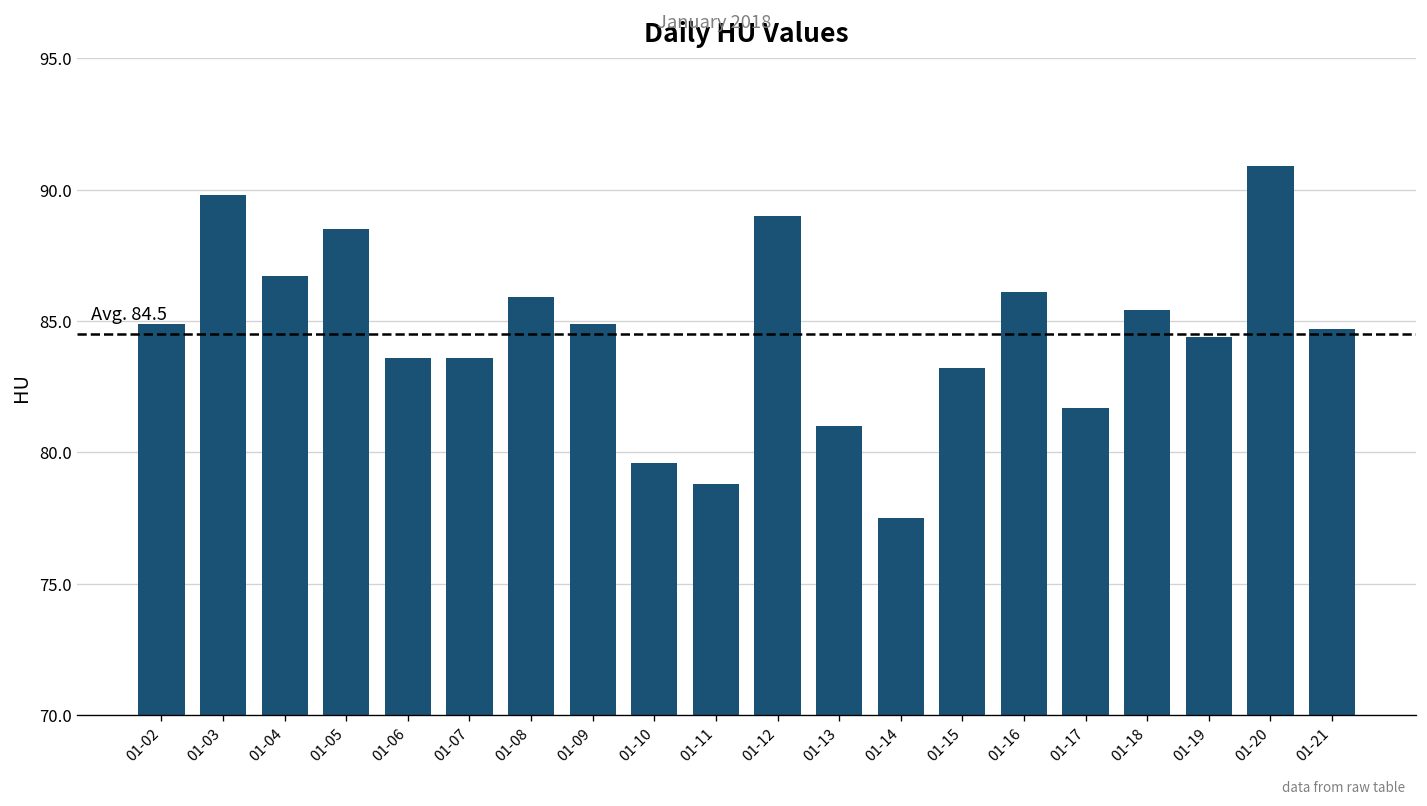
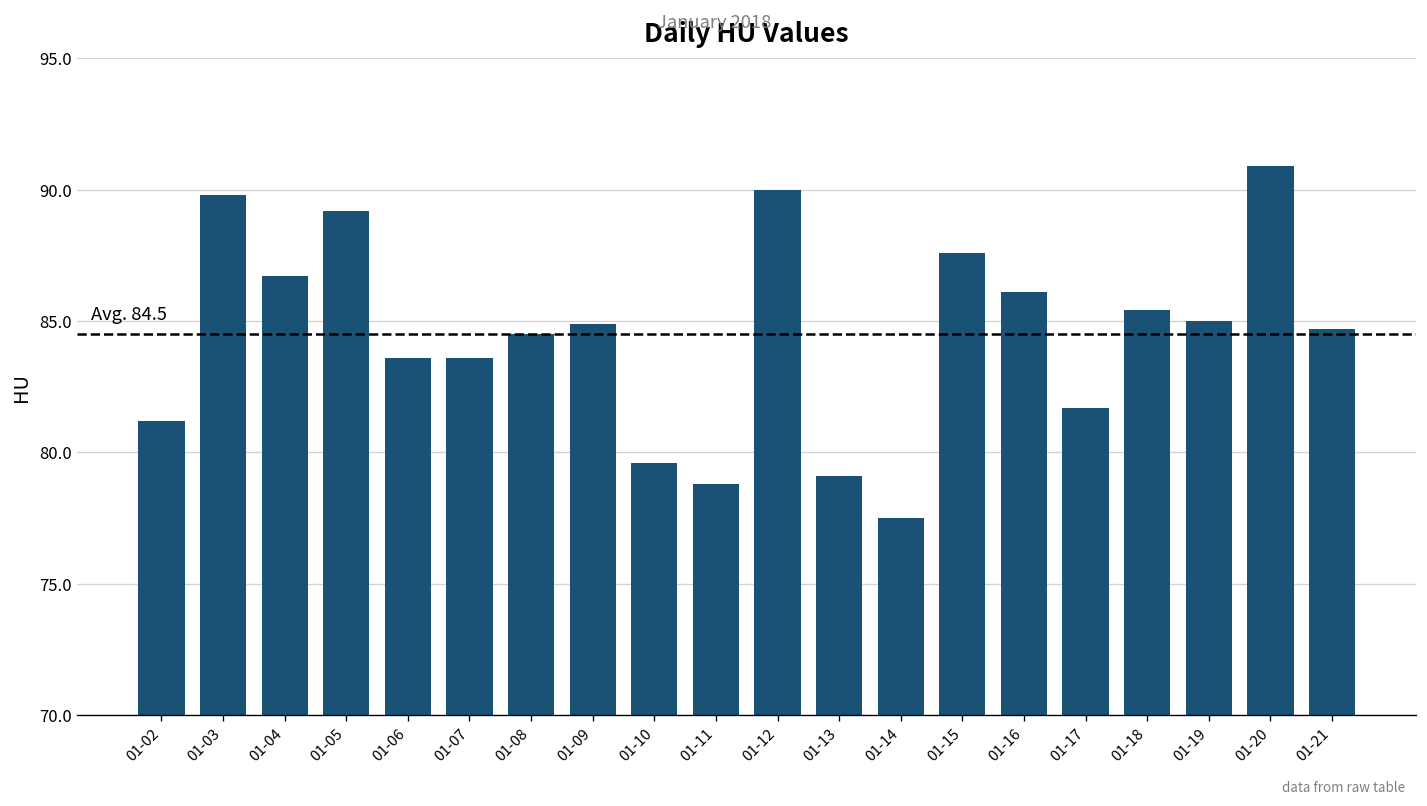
01-02: 84.9 -> 81.2
01-05: 88.5 -> 89.2
01-08: 85.9 -> 84.5
01-12: 89 -> 90
01-13: 81.0 -> 79.1
01-15: 83.2 -> 87.6
01-19: 84.4 -> 85.0
